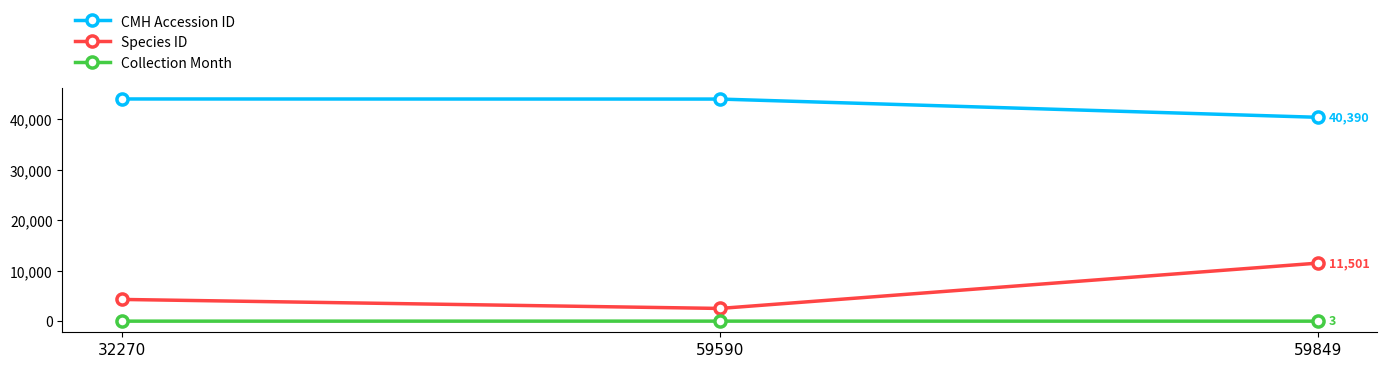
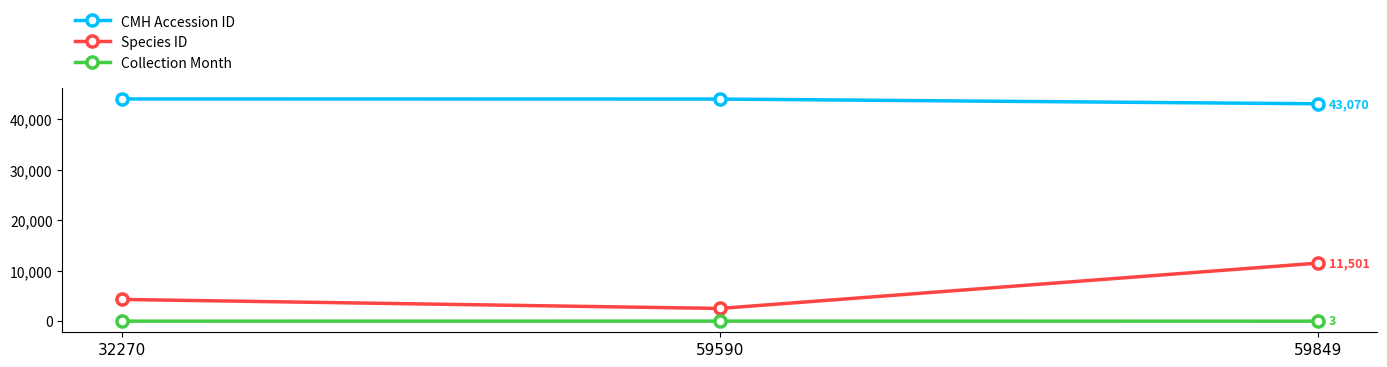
CMH Accession ID, 59849: 40,390 -> 43,070
